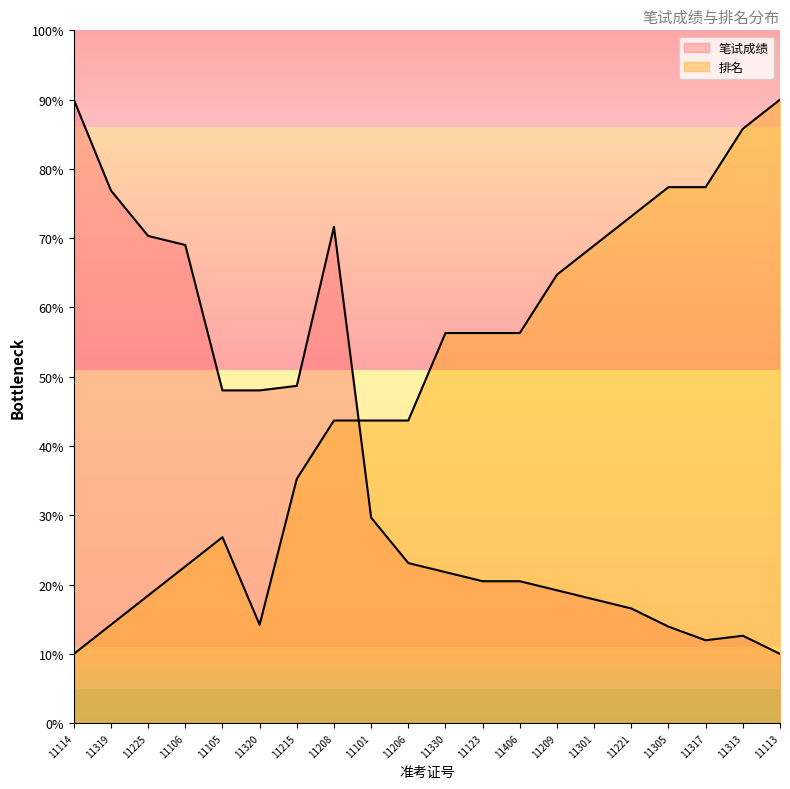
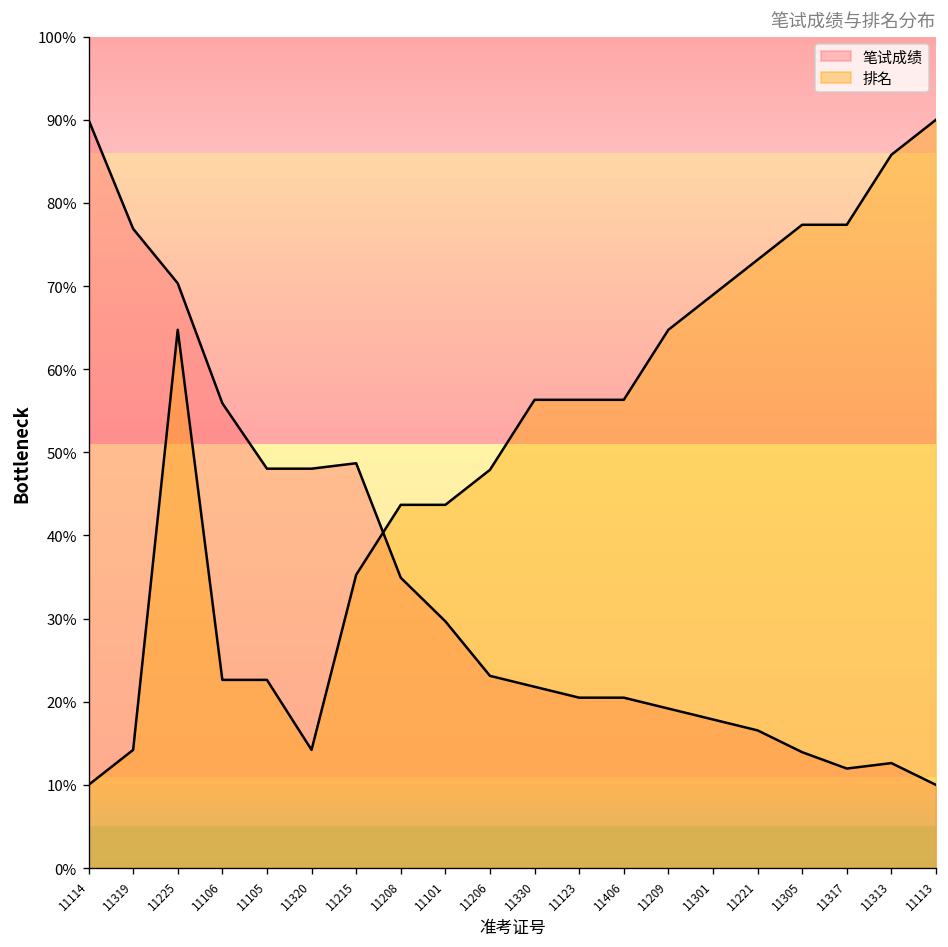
排名, 11225: 18% -> 65%
笔试成绩, 11106: 69% -> 56%
排名, 11105: 27% -> 23%
笔试成绩, 11208: 72% -> 35%
排名, 11206: 44% -> 48%
